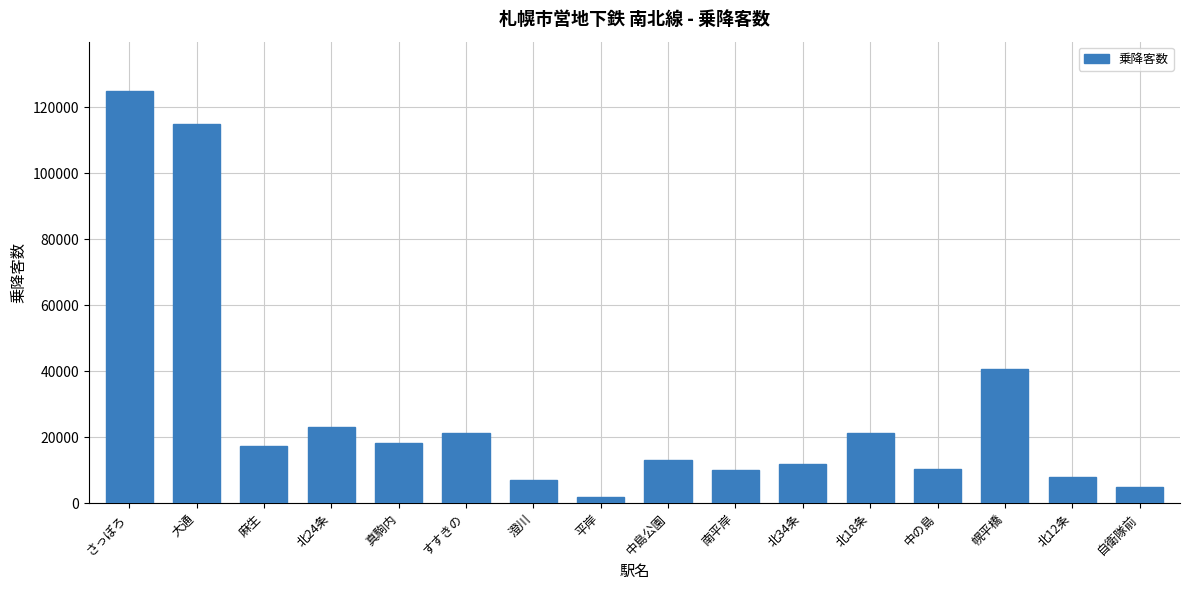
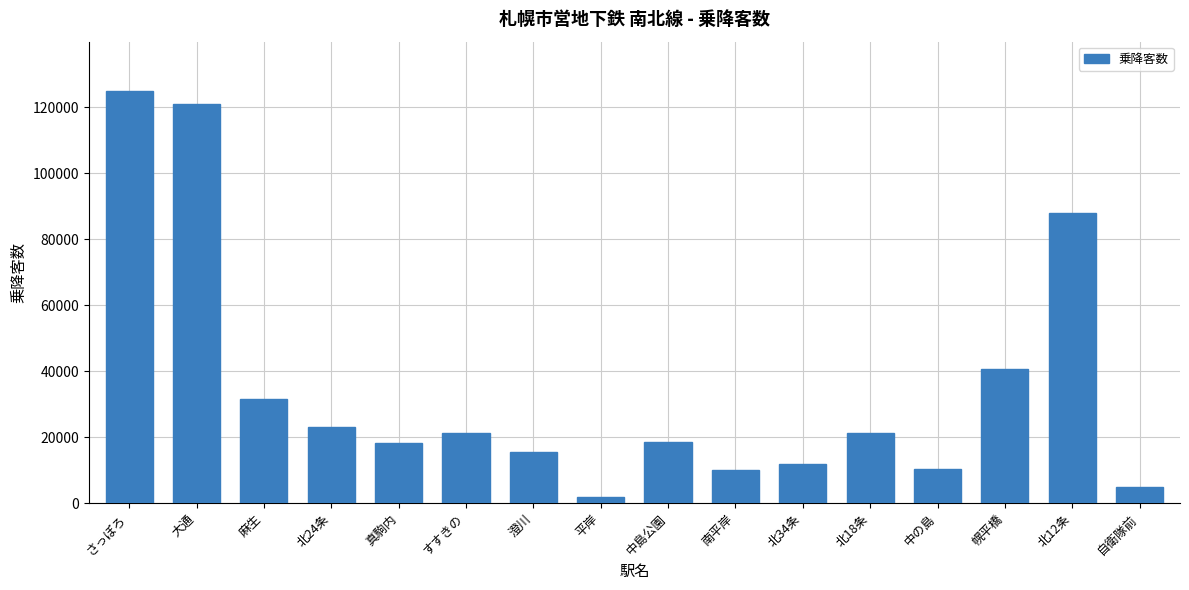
大通: 115000 -> 121000
麻生: 17000 -> 32000
澄川: 7000 -> 16000
中島公園: 13000 -> 18000
北12条: 8000 -> 88000
